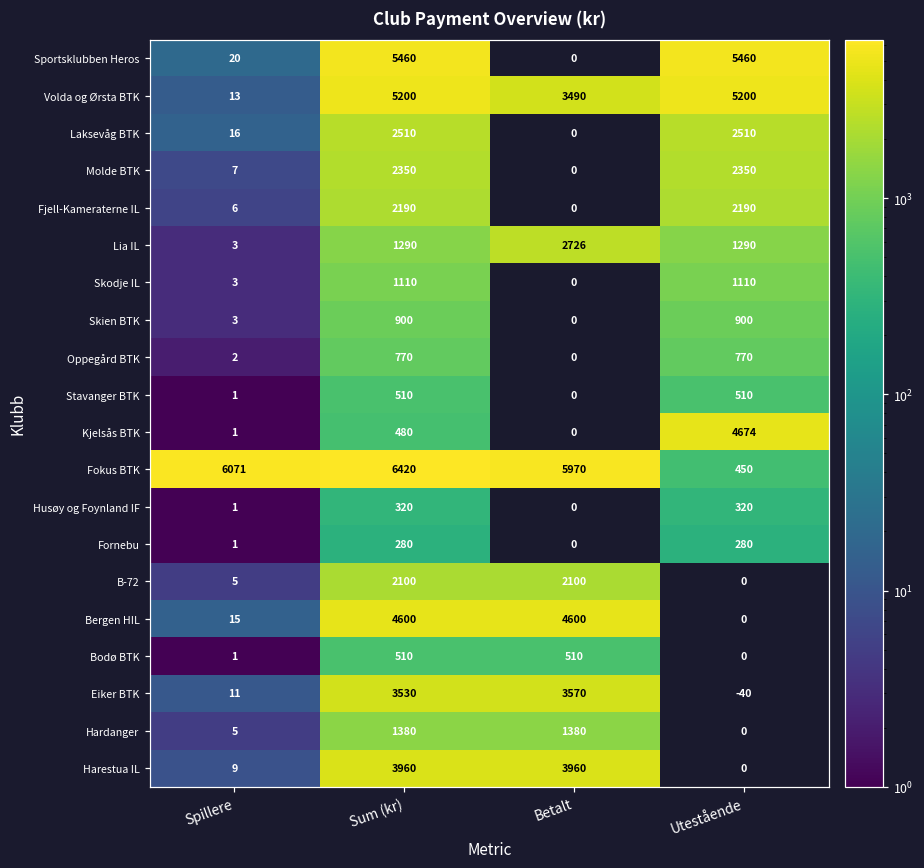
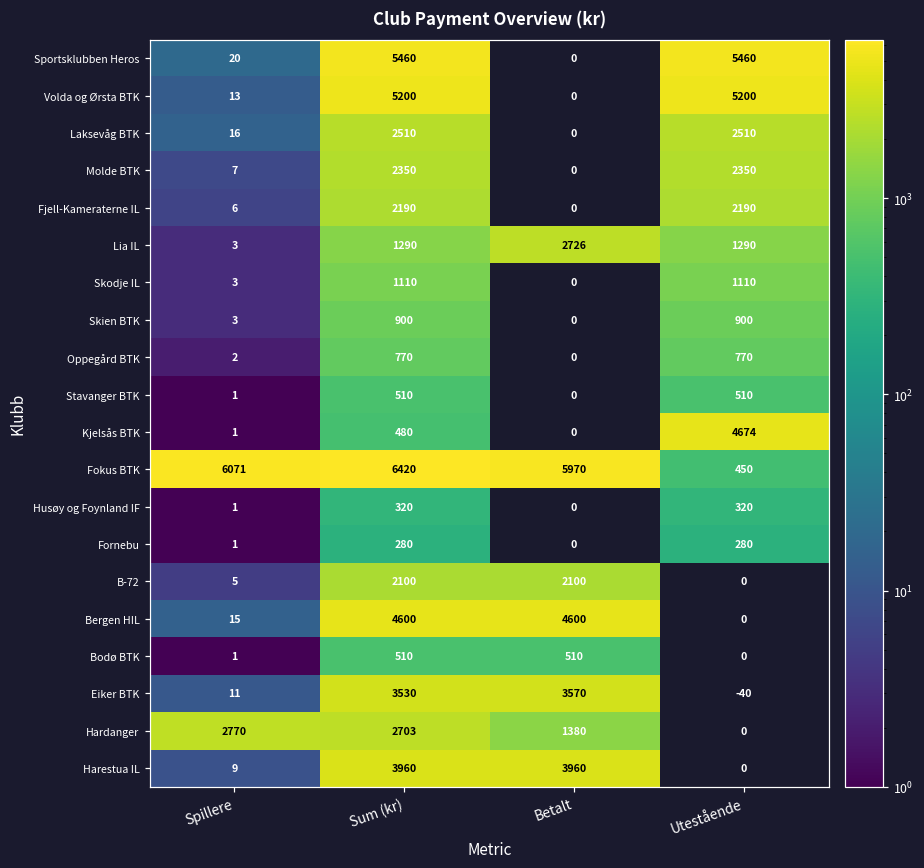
Volda og Ørsta BTK, Betalt: 3490 -> 0
Hardanger, Spillere: 5 -> 2770
Hardanger, Sum (kr): 1380 -> 2703
